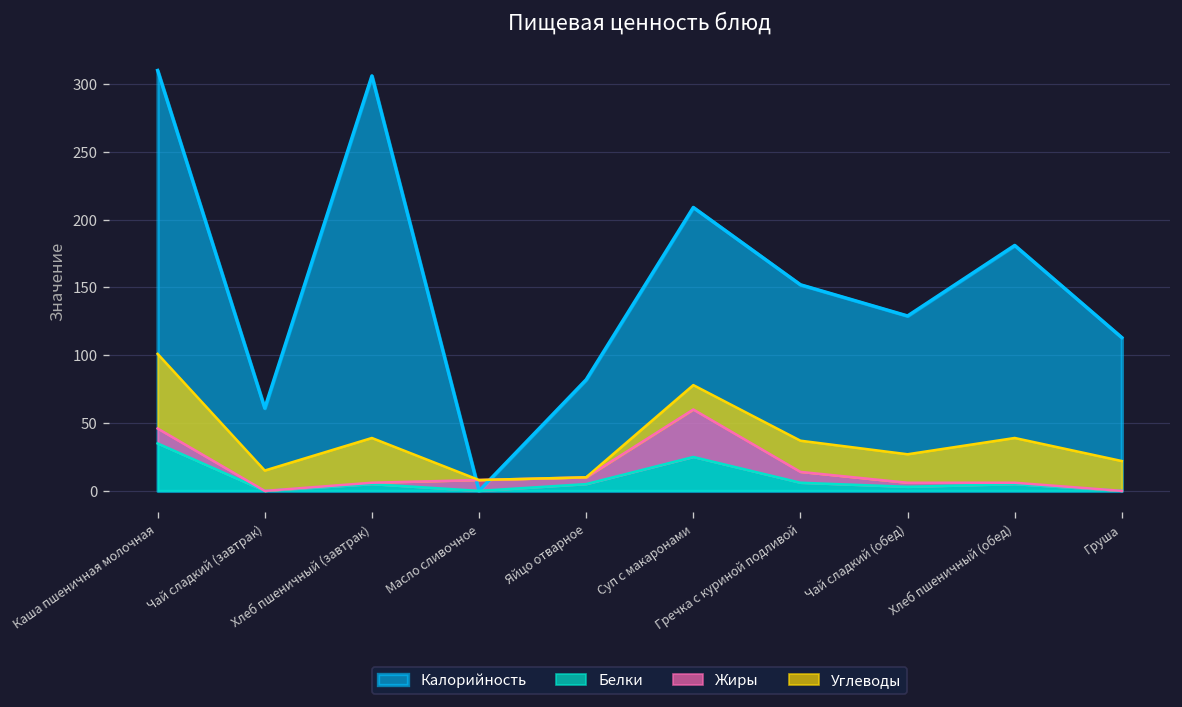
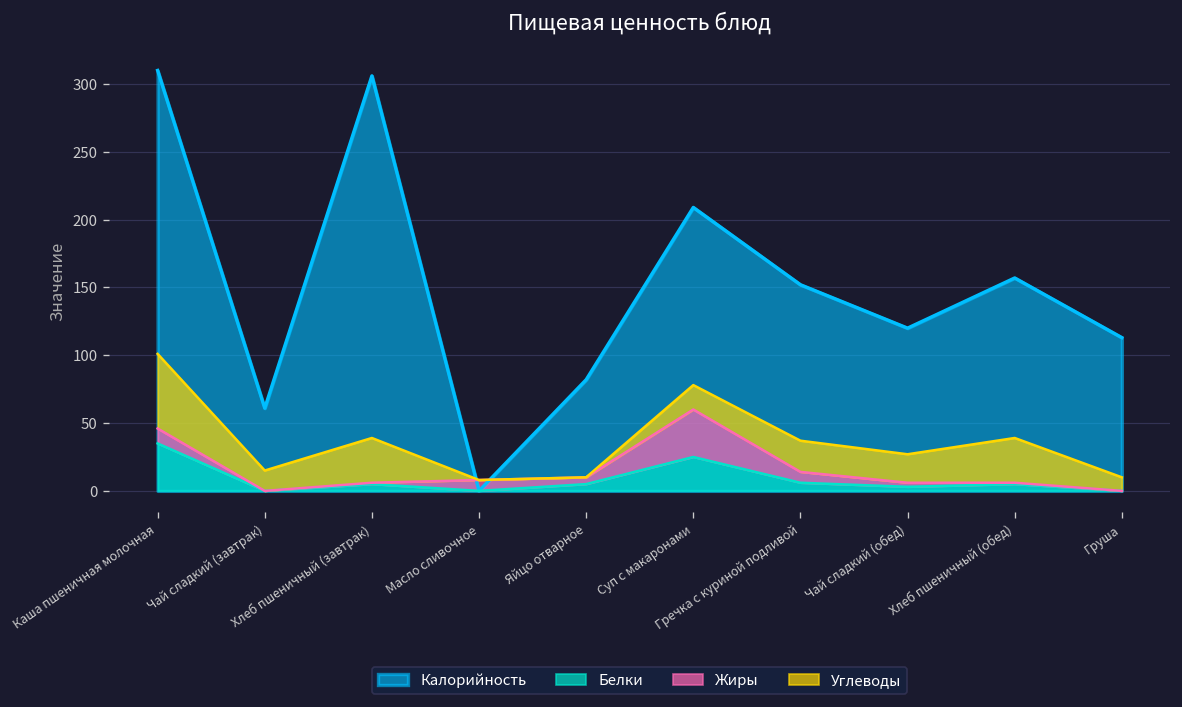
Калорийность, Чай сладкий (обед): 129 -> 120
Калорийность, Хлеб пшеничный (обед): 181 -> 157
Углеводы, Груша: 22 -> 10
